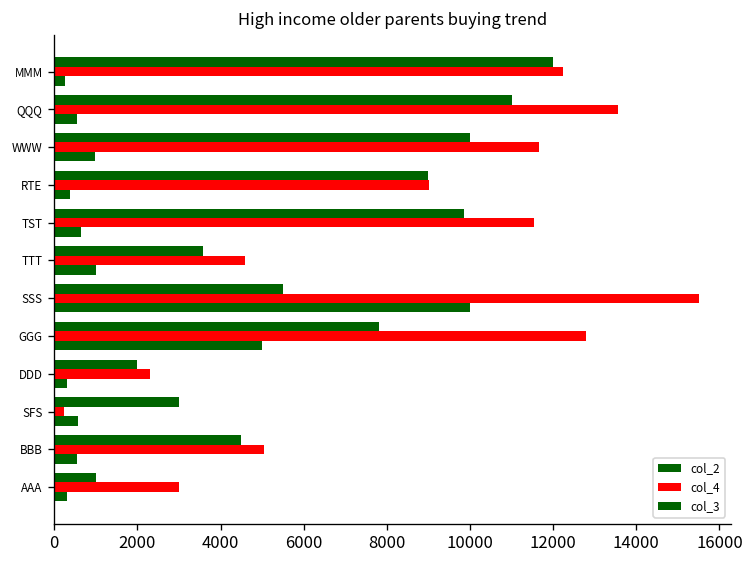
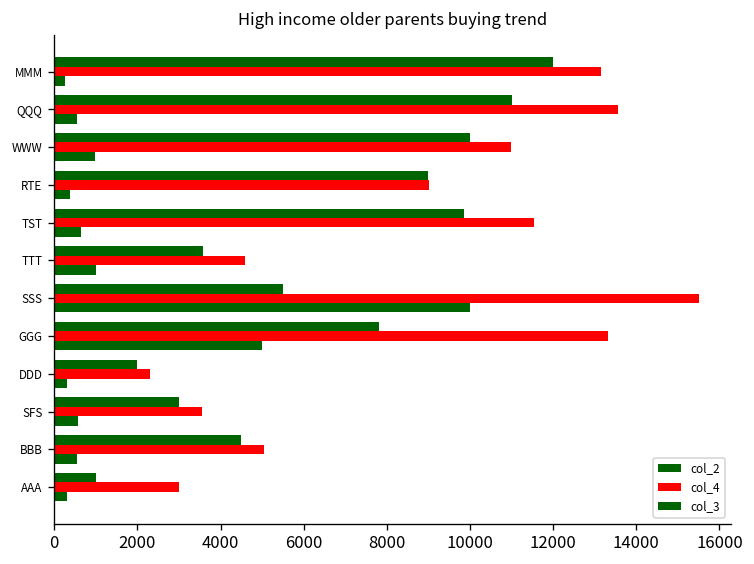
col_4, MMM: 12300 -> 13100
col_4, WWW: 11700 -> 11000
col_4, GGG: 12800 -> 13300
col_4, SFS: 200 -> 3600
